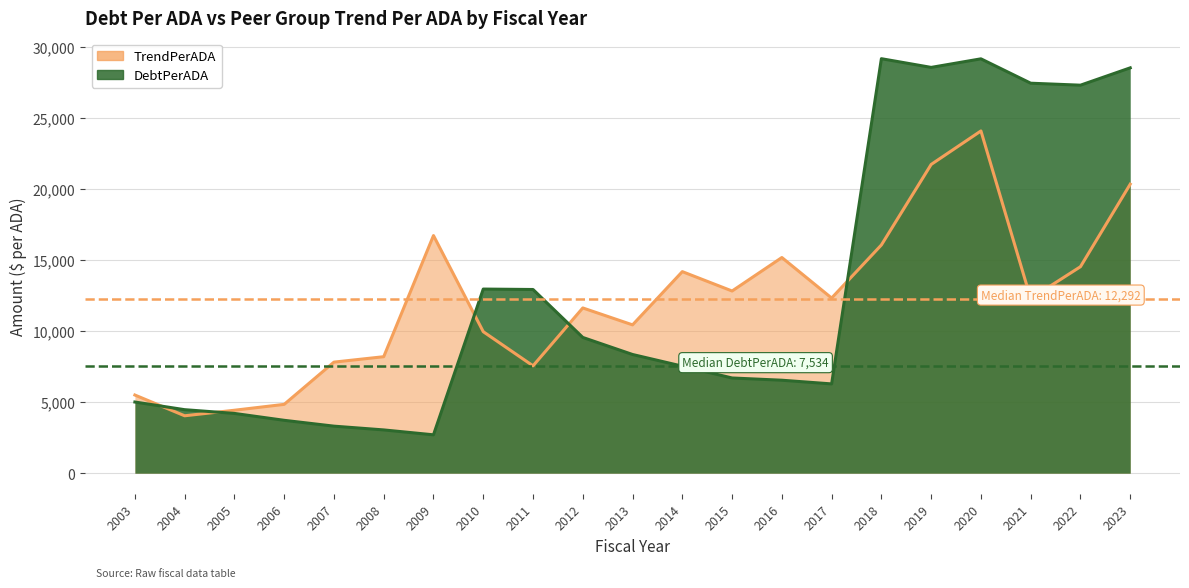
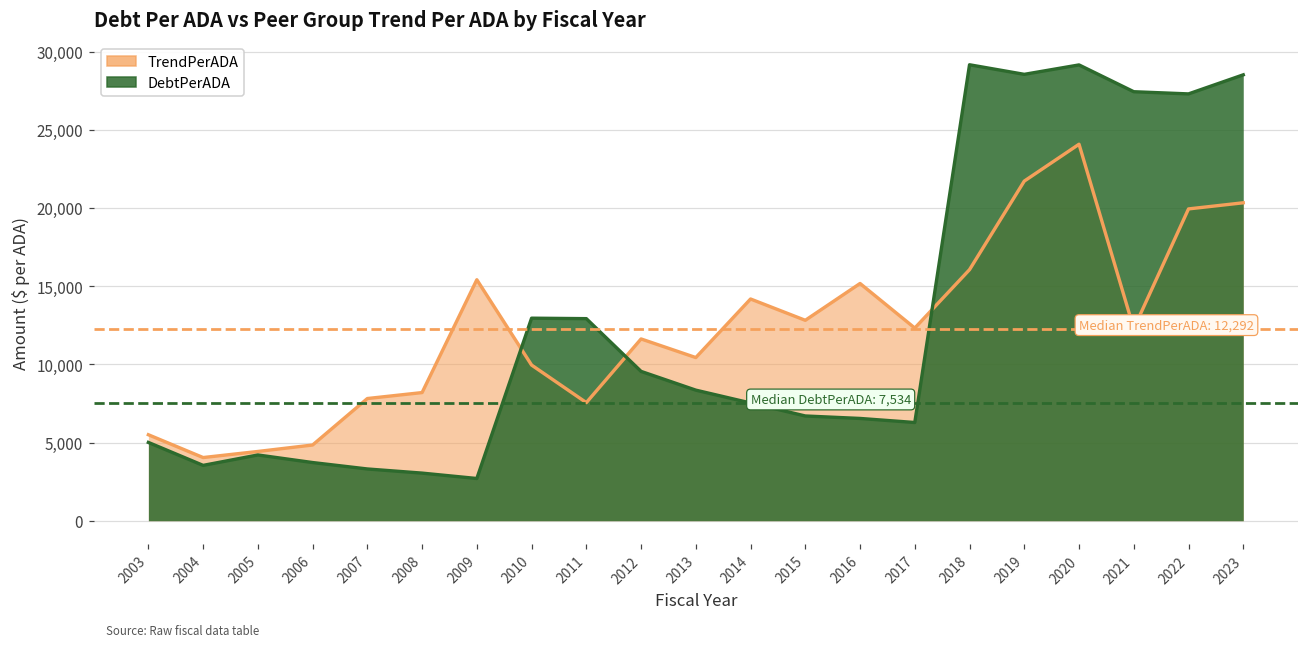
DebtPerADA, 2004: 4,500 -> 3,500
TrendPerADA, 2009: 16,700 -> 15,400
TrendPerADA, 2022: 14,500 -> 20,000
